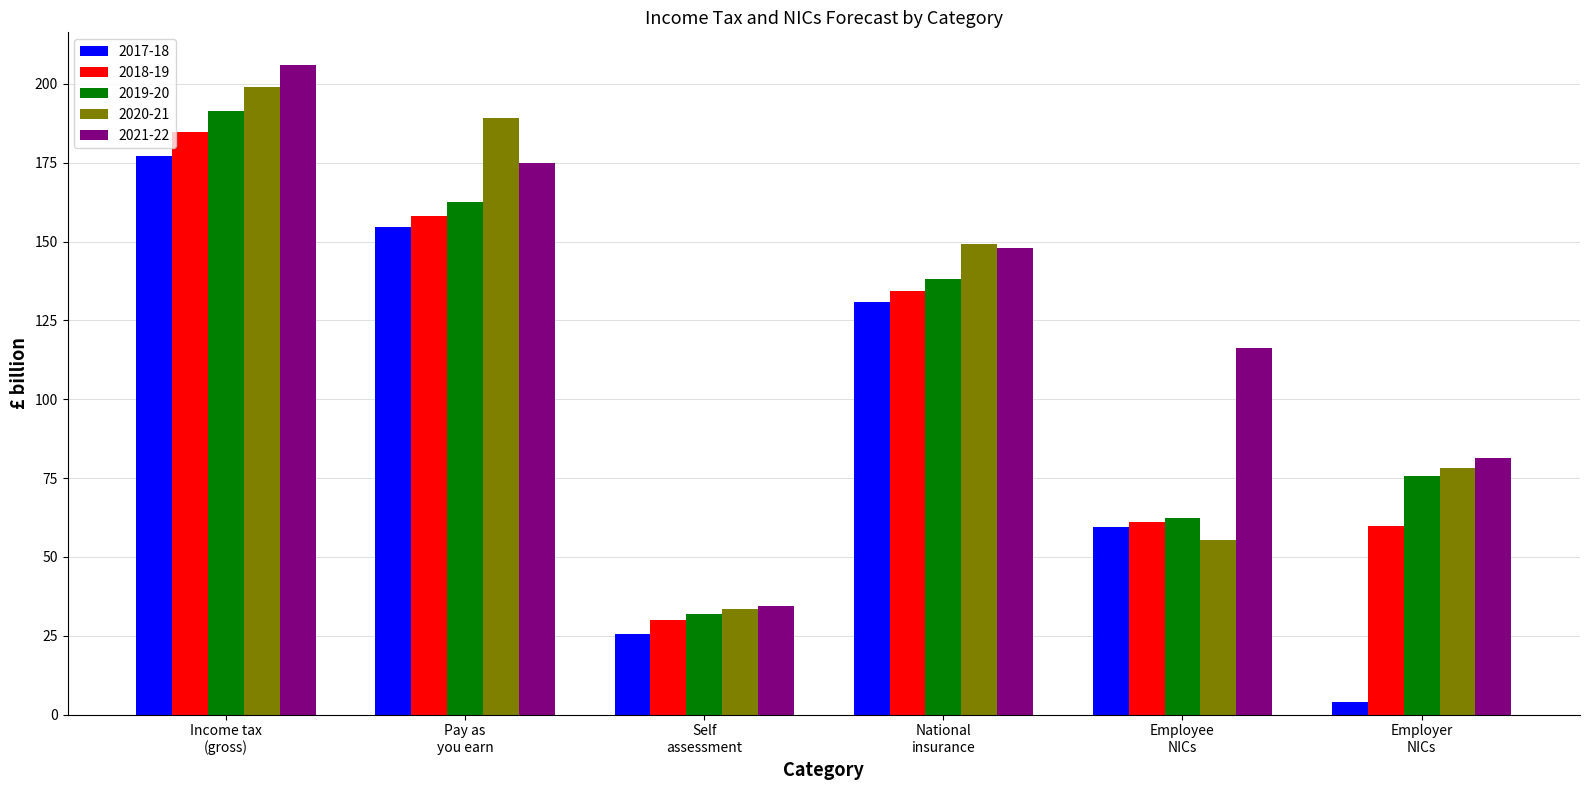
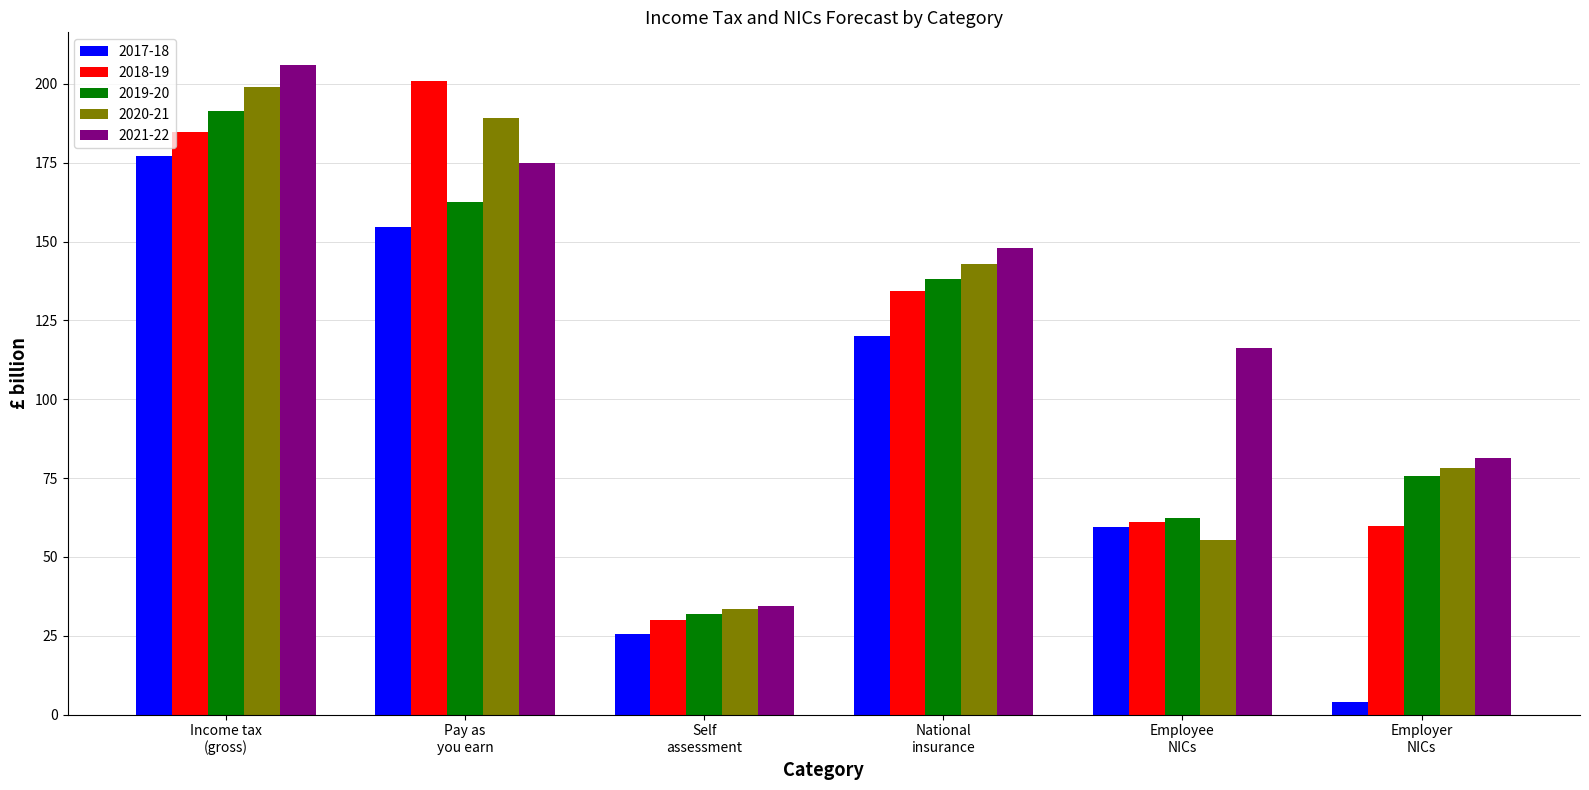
2018-19, Pay as you earn: 158 -> 201
2017-18, National insurance: 131 -> 120
2020-21, National insurance: 149 -> 143
